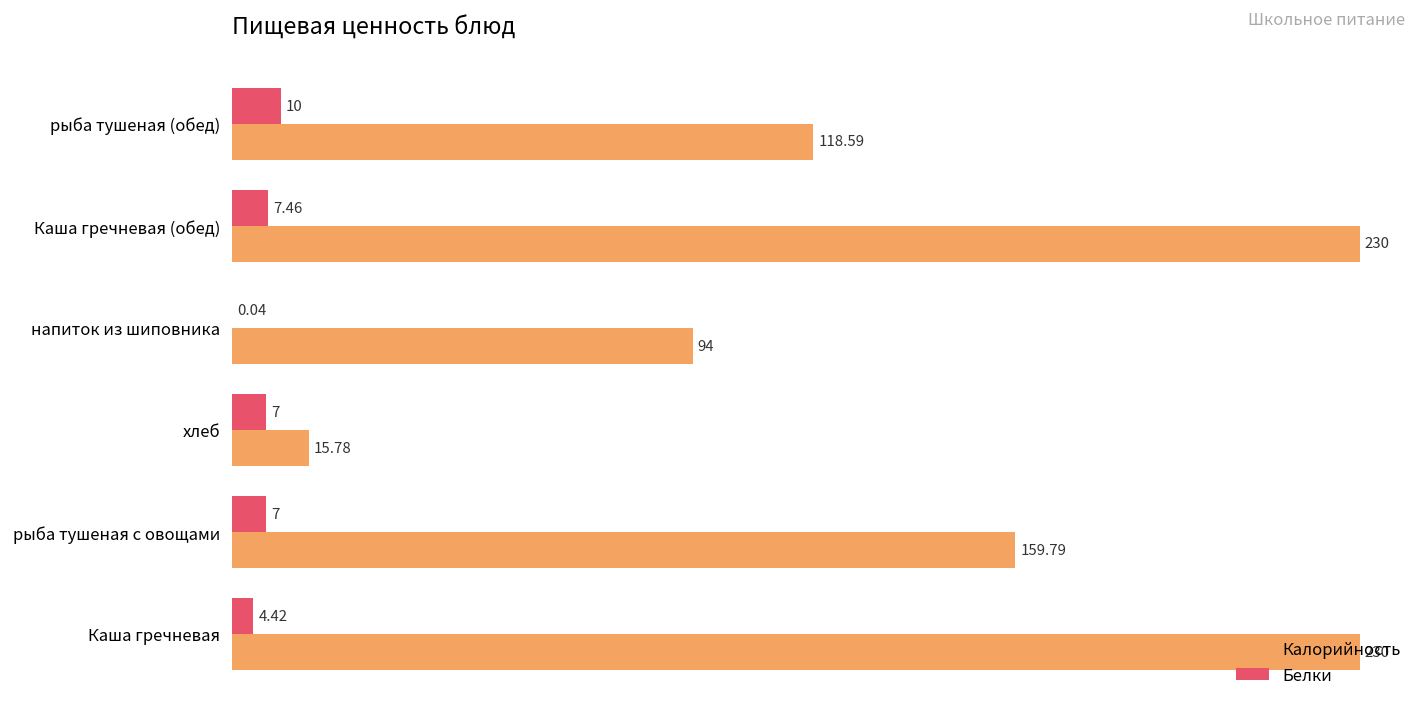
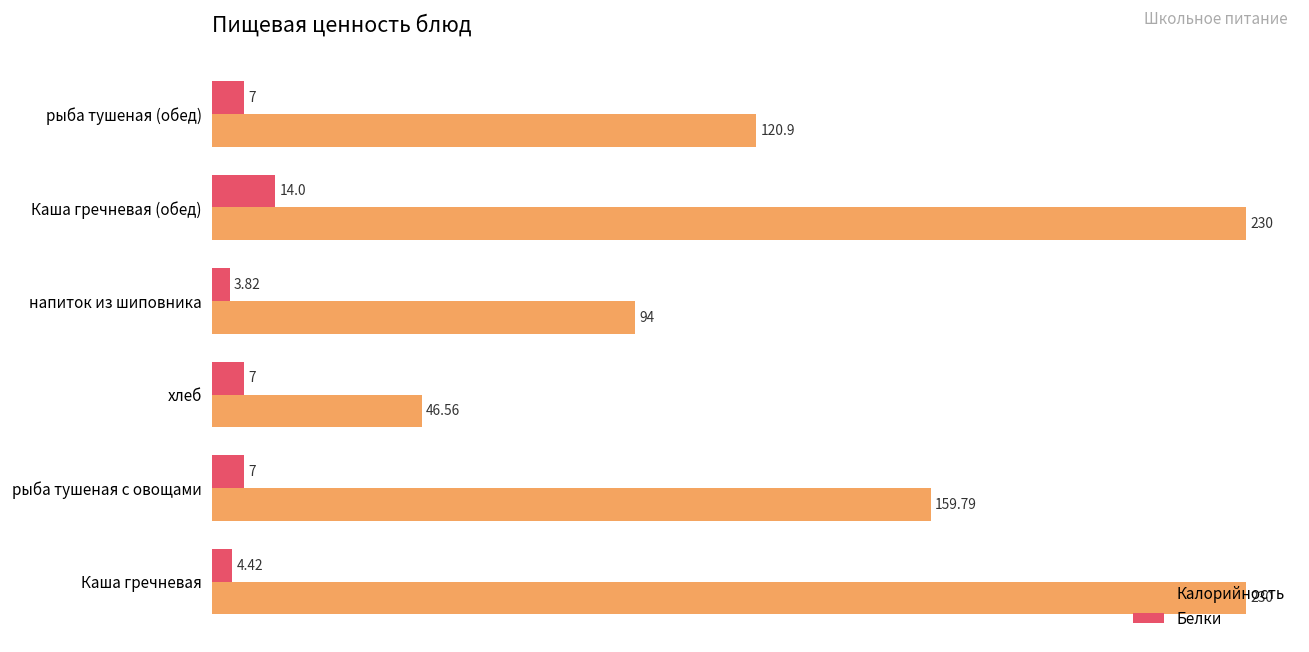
Белки, рыба тушеная (обед): 10 -> 7
Калорийность, рыба тушеная (обед): 118.59 -> 120.9
Белки, Каша гречневая (обед): 7.46 -> 14.0
Белки, напиток из шиповника: 0.04 -> 3.82
Калорийность, хлеб: 15.78 -> 46.56
